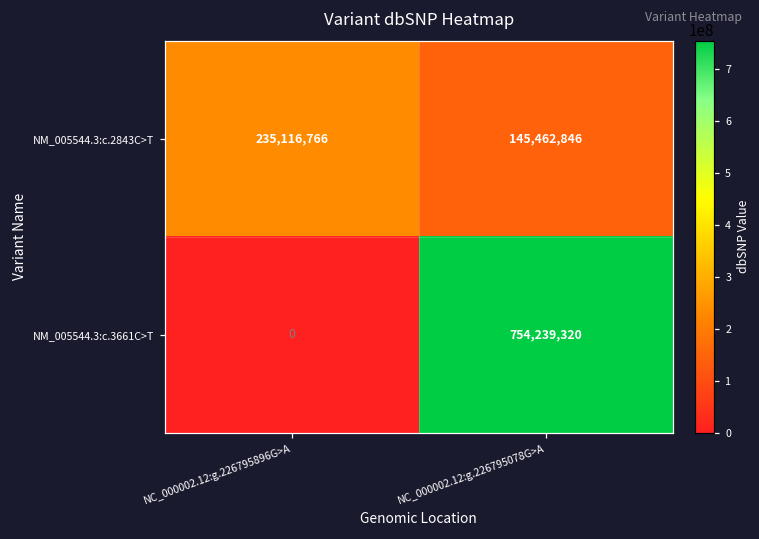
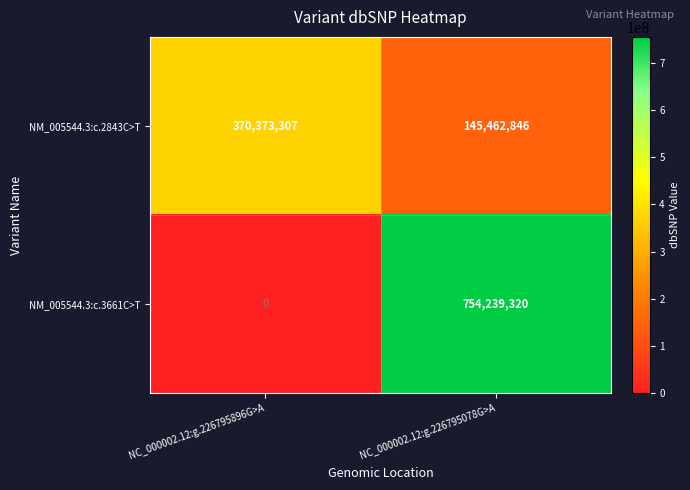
NM_005544.3:c.2843C>T, NC_000002.12:g.226795896G>A: 235,116,766 -> 370,373,307
